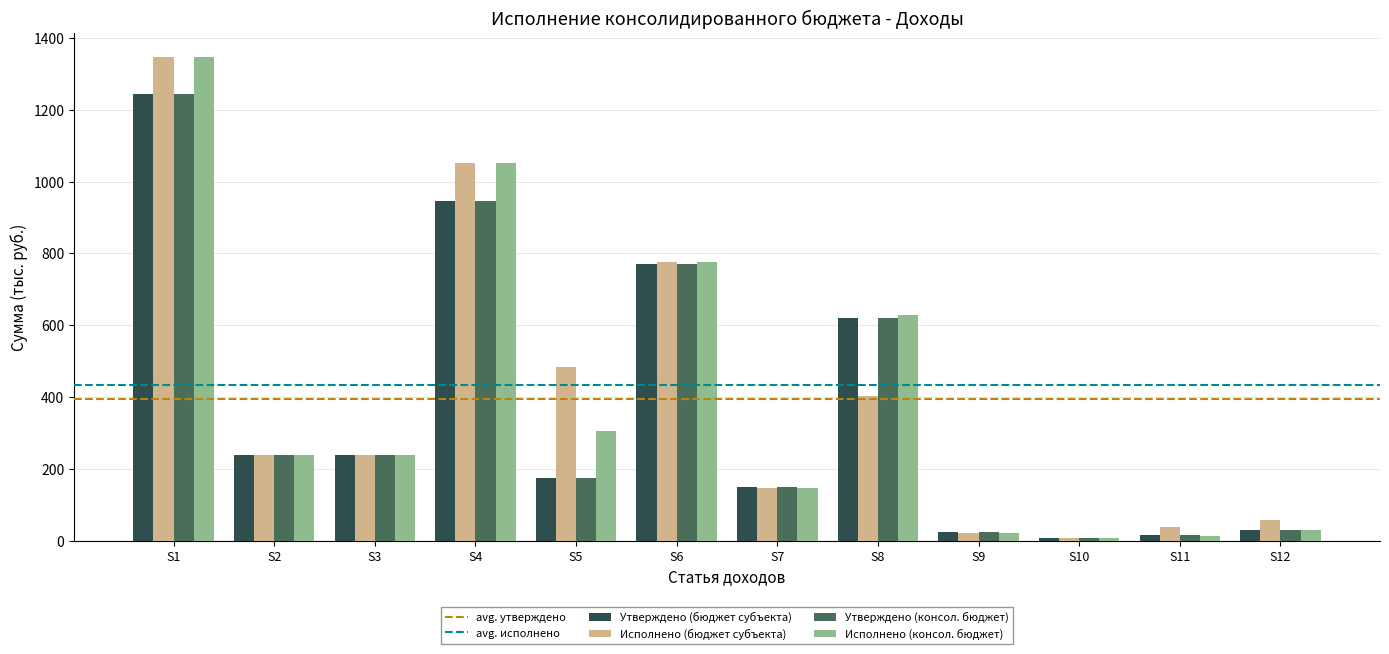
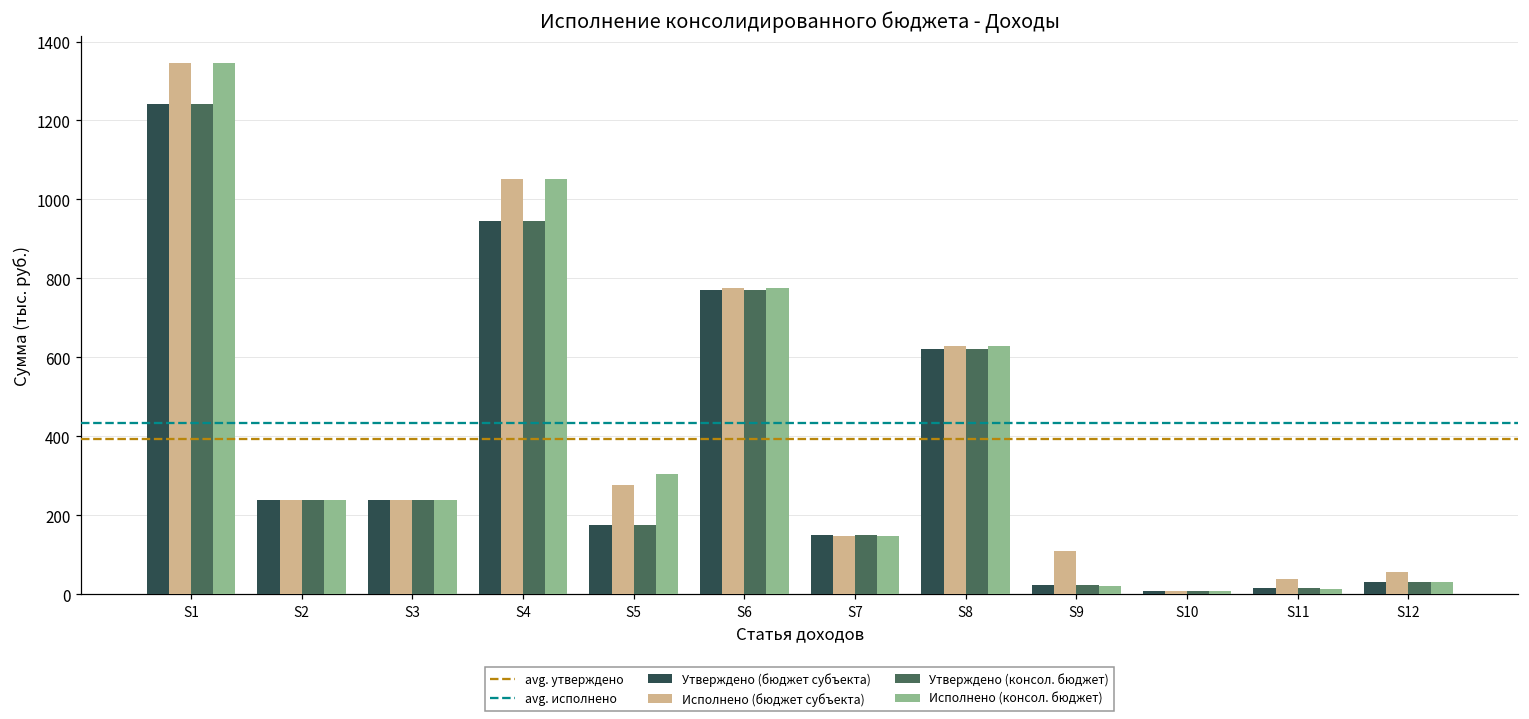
Исполнено (бюджет субъекта), S5: 480 -> 280
Исполнено (бюджет субъекта), S8: 400 -> 630
Исполнено (бюджет субъекта), S9: 20 -> 110
